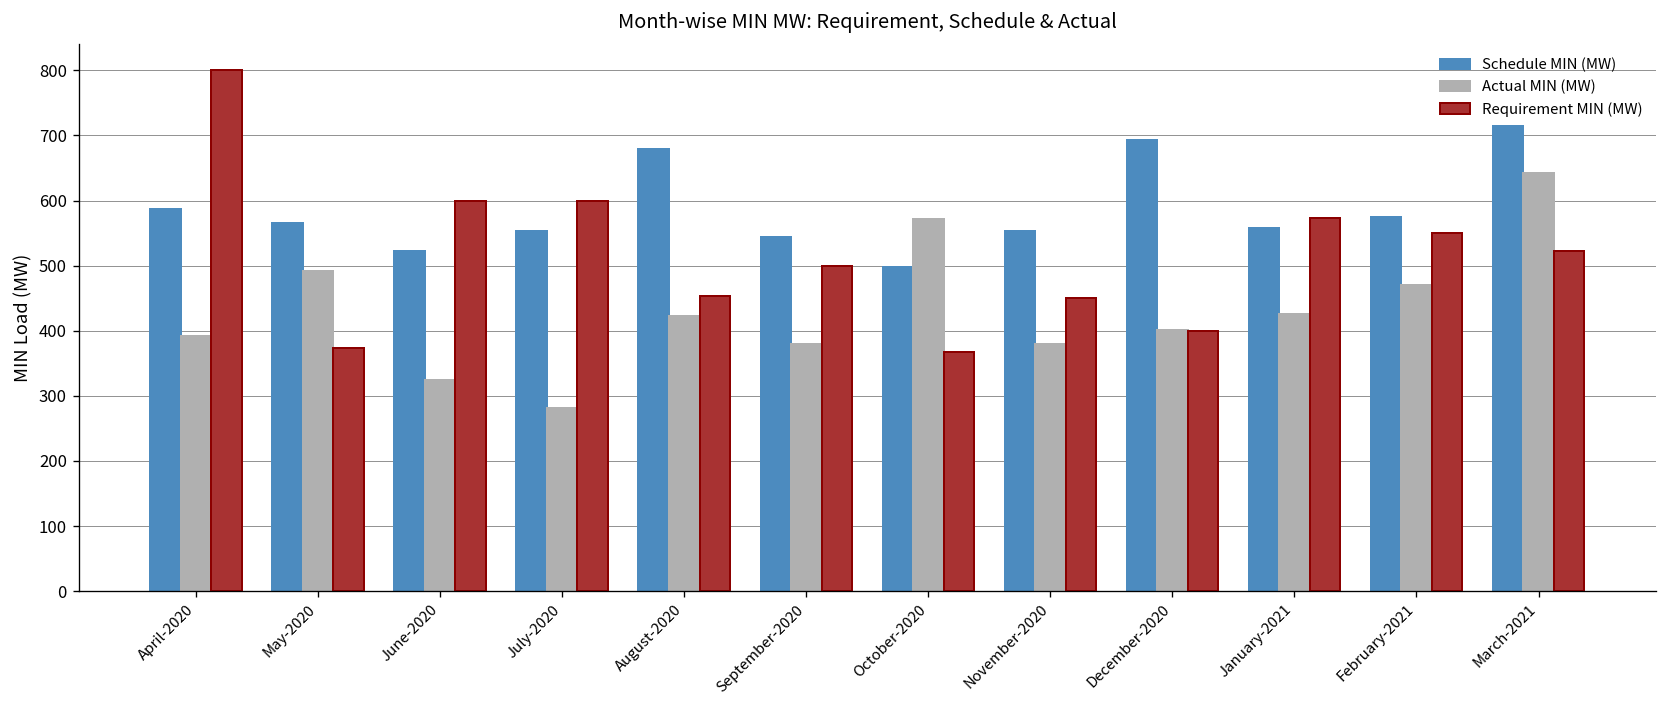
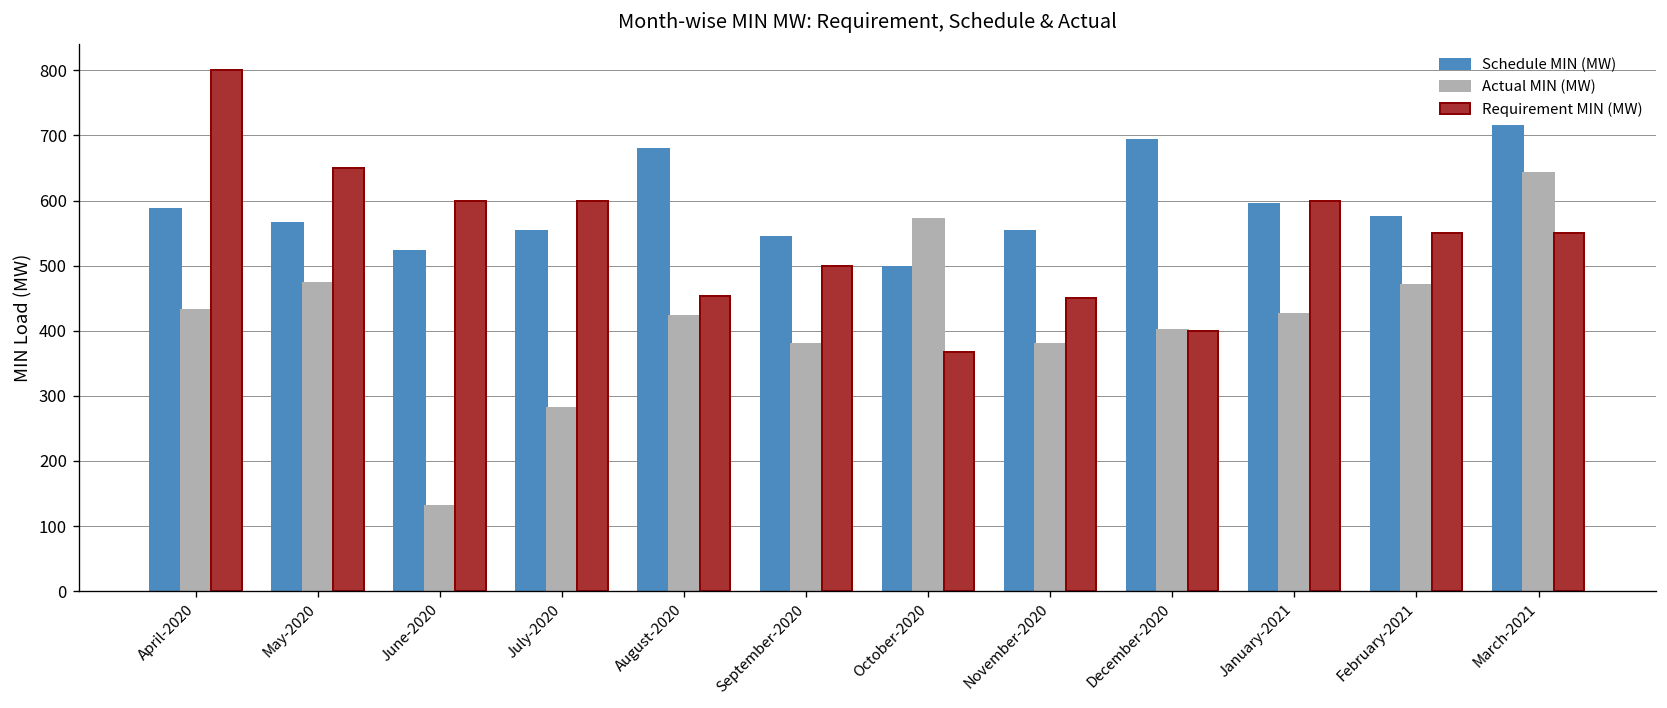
Actual MIN (MW), April-2020: 390 -> 430
Actual MIN (MW), May-2020: 490 -> 470
Requirement MIN (MW), May-2020: 370 -> 650
Actual MIN (MW), June-2020: 320 -> 130
Schedule MIN (MW), January-2021: 560 -> 600
Requirement MIN (MW), January-2021: 570 -> 600
Requirement MIN (MW), March-2021: 520 -> 550
